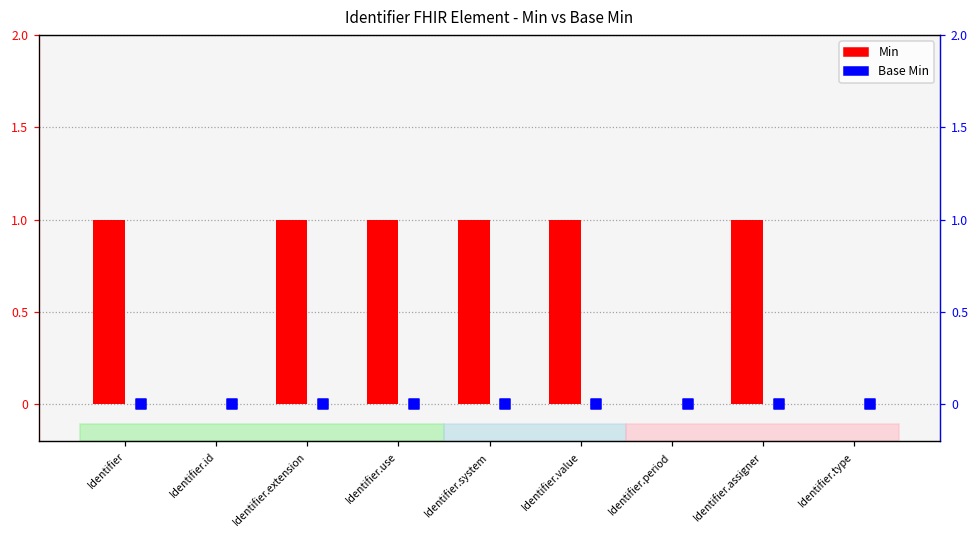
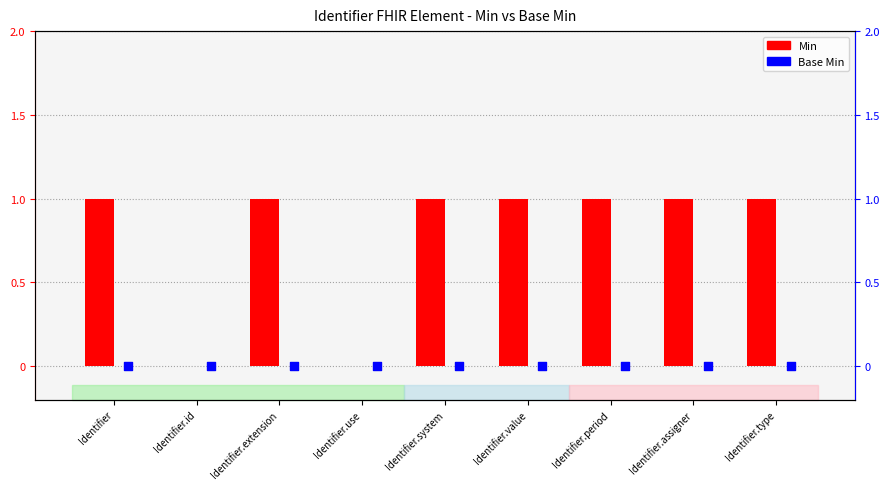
Min, Identifier.use: 1 -> 0
Min, Identifier.period: 0 -> 1
Min, Identifier.type: 0 -> 1
